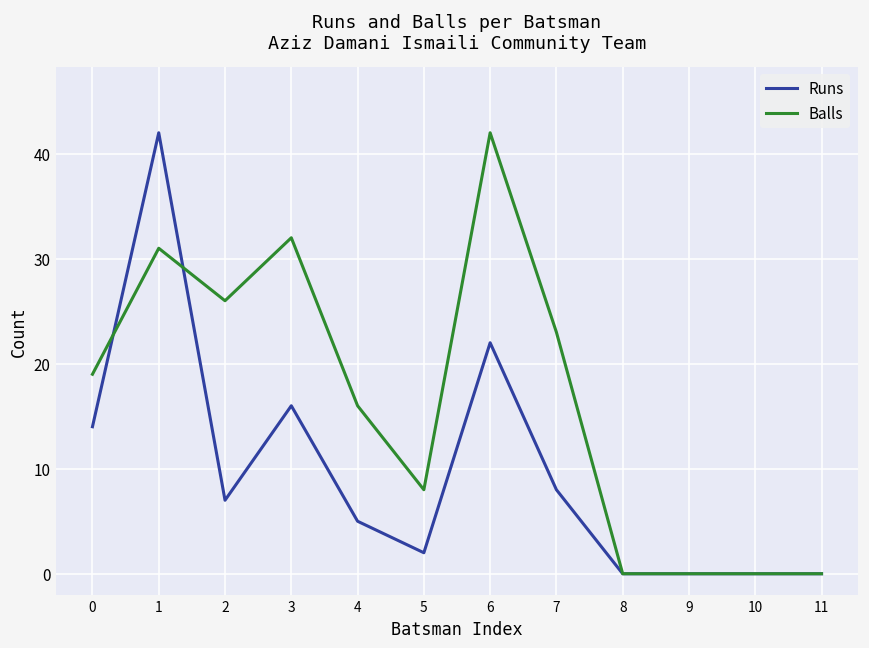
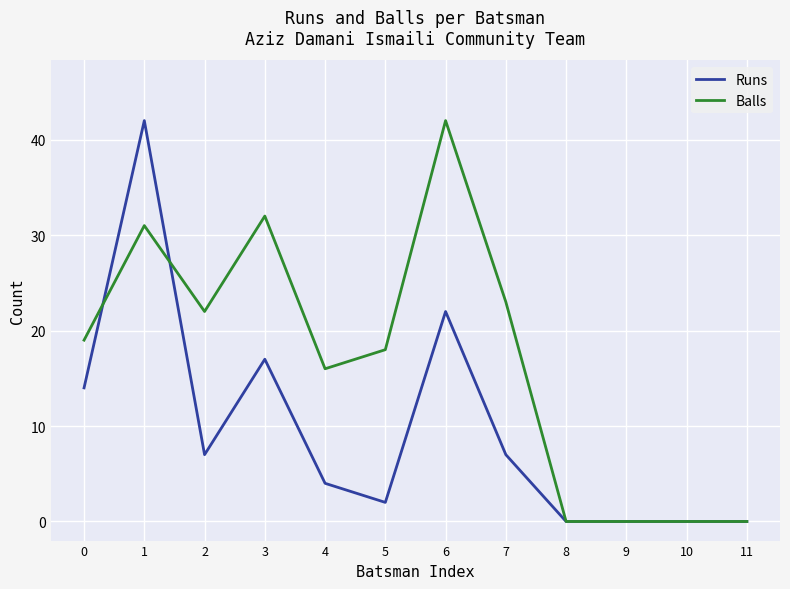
Balls, 2: 26 -> 22
Runs, 3: 16 -> 17
Runs, 4: 5 -> 4
Balls, 5: 8 -> 18
Runs, 7: 8 -> 7
